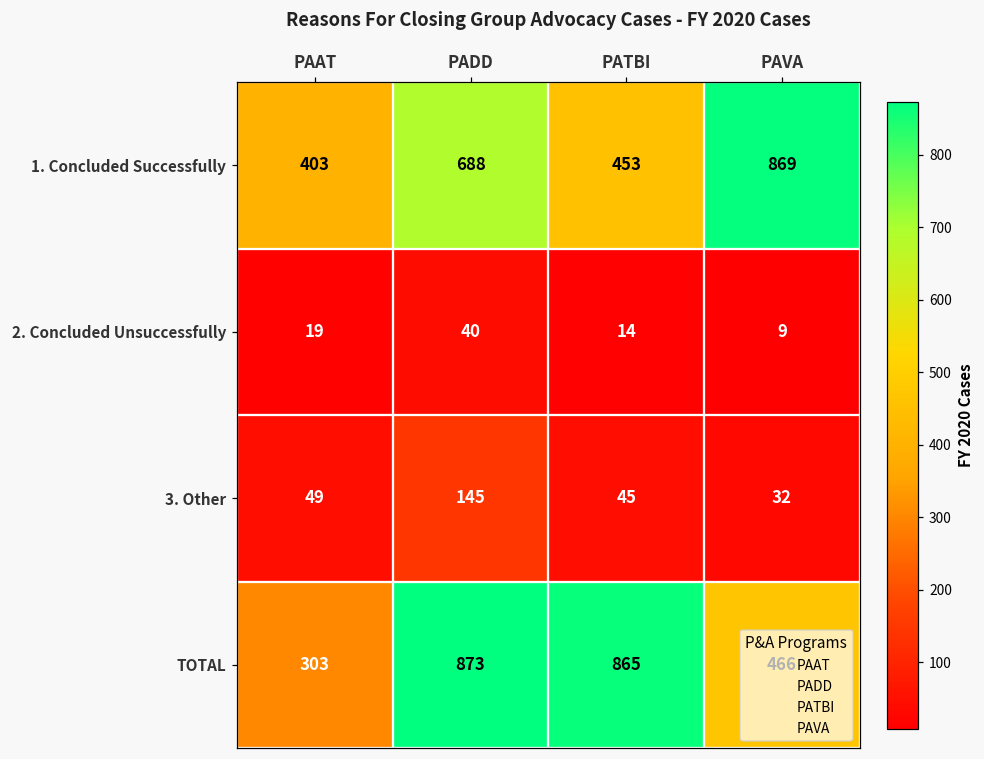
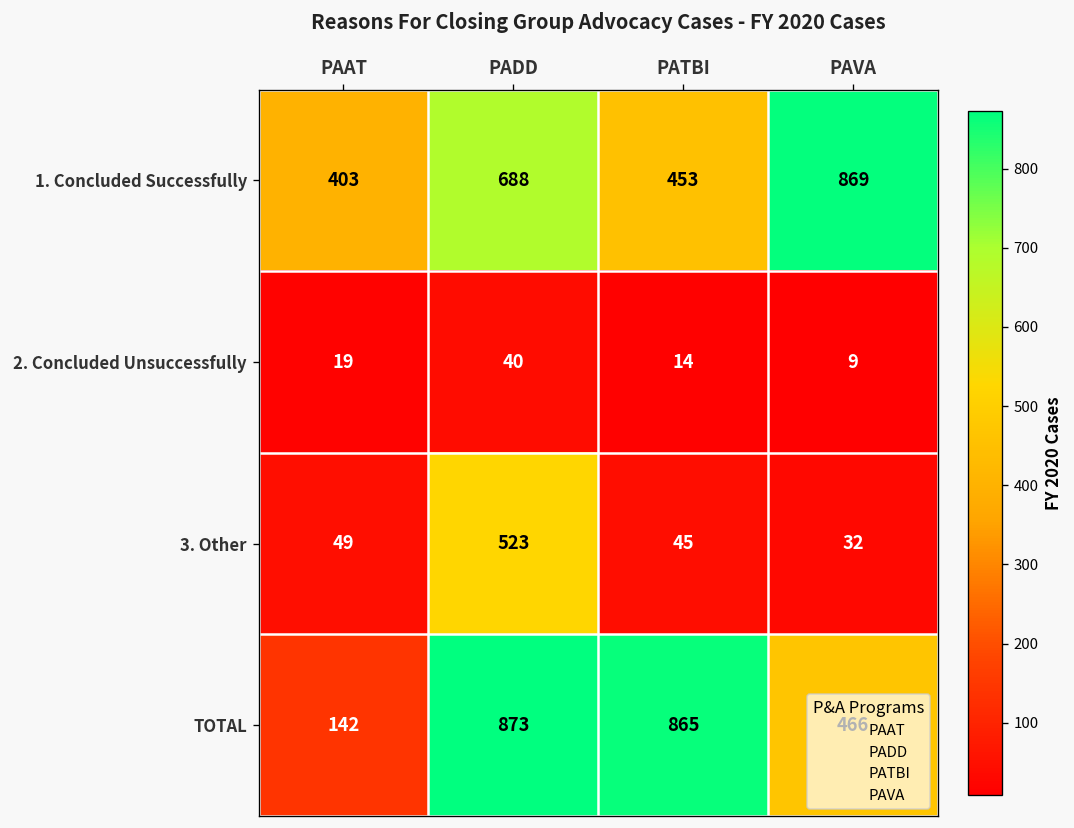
3. Other, PADD: 145 -> 523
TOTAL, PAAT: 303 -> 142
